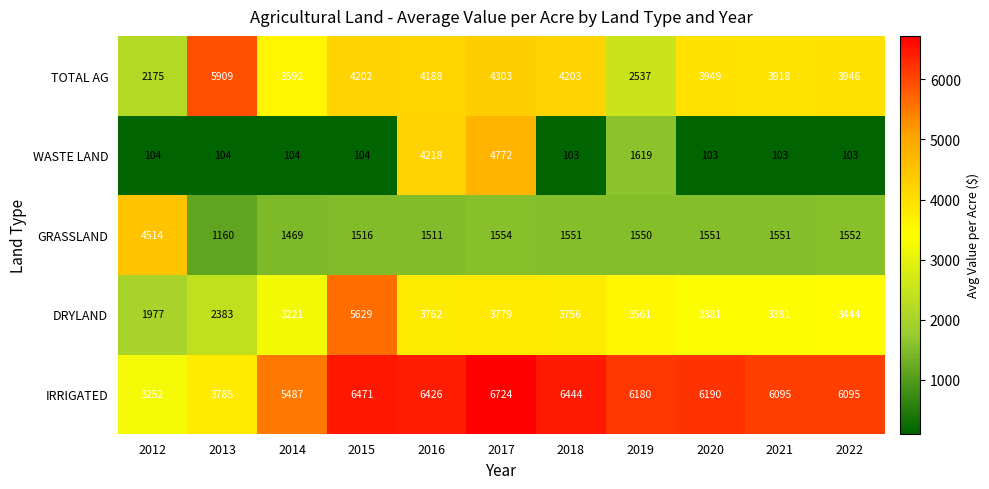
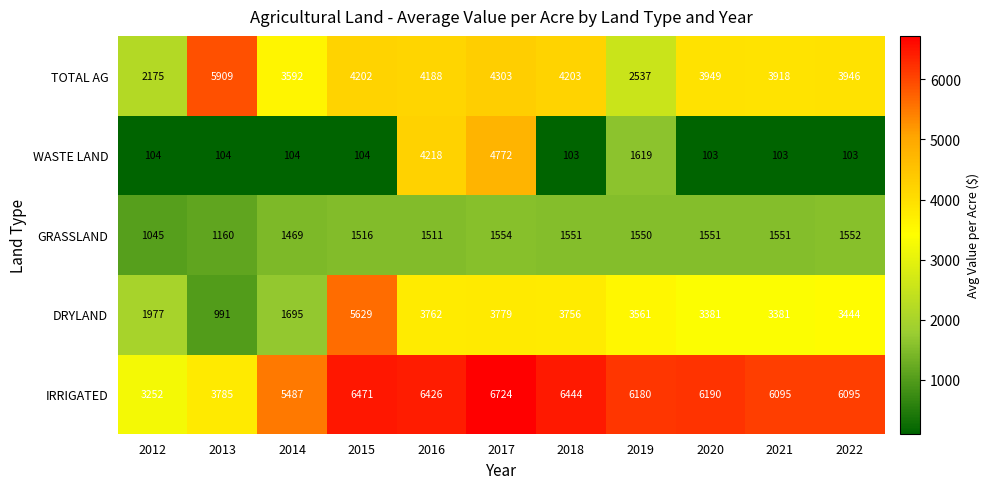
GRASSLAND, 2012: 4514 -> 1045
DRYLAND, 2013: 2383 -> 991
DRYLAND, 2014: 3221 -> 1695
